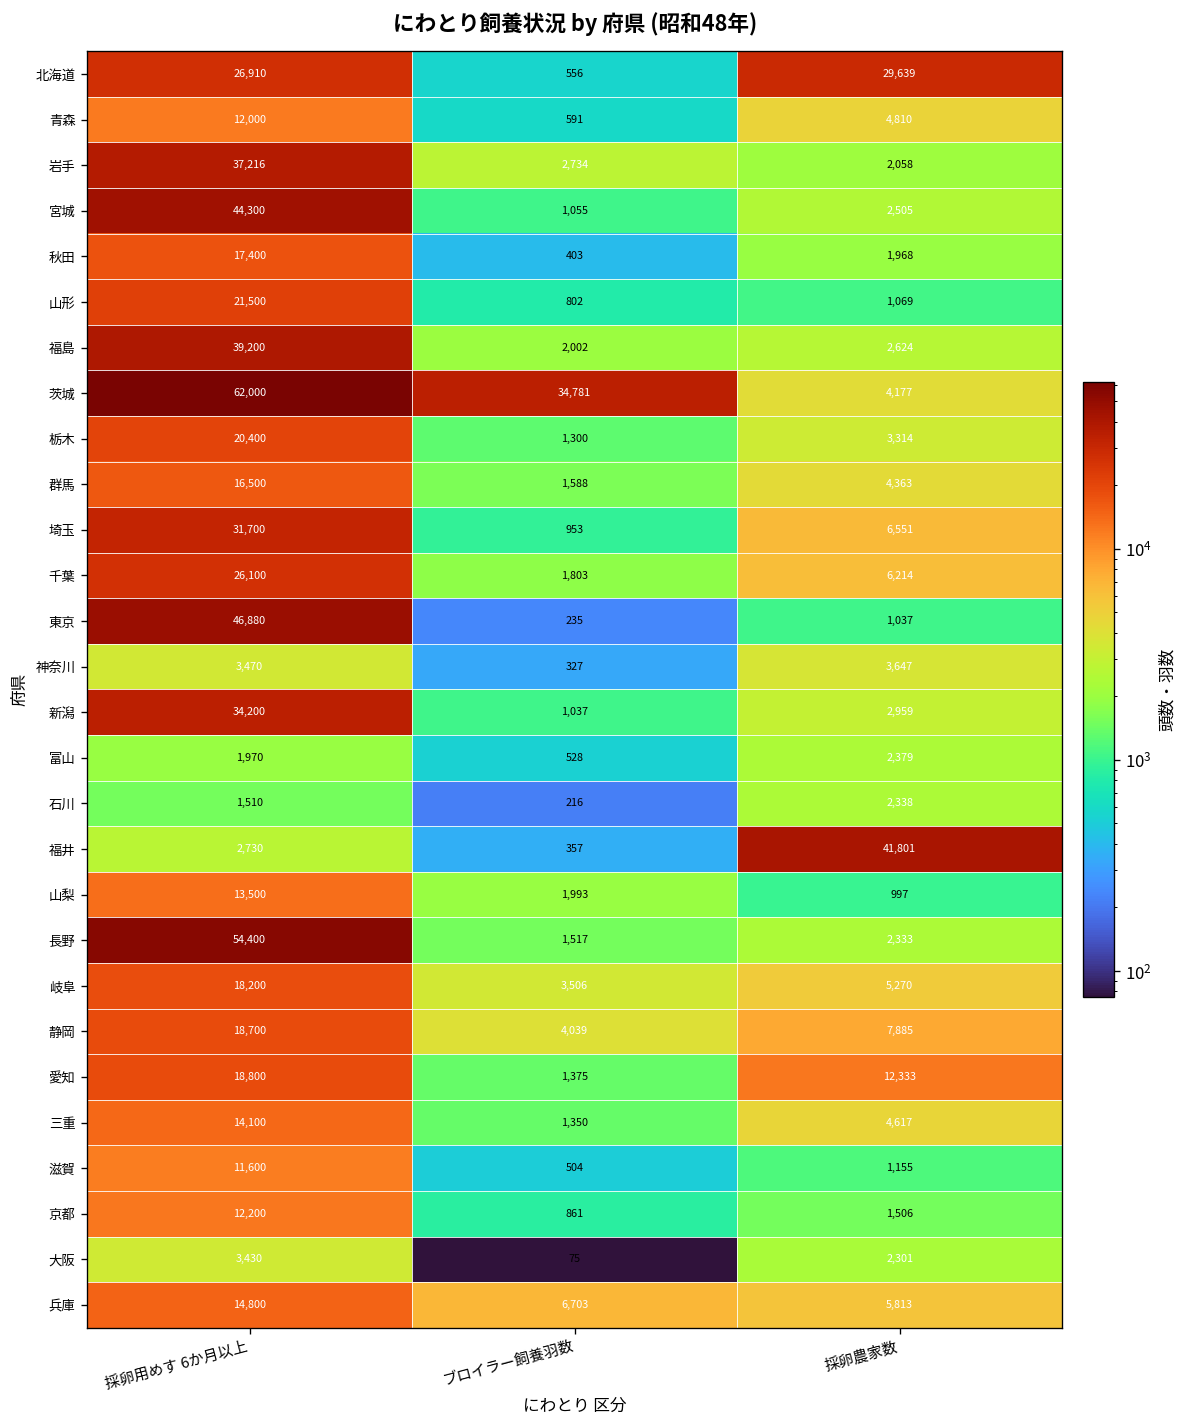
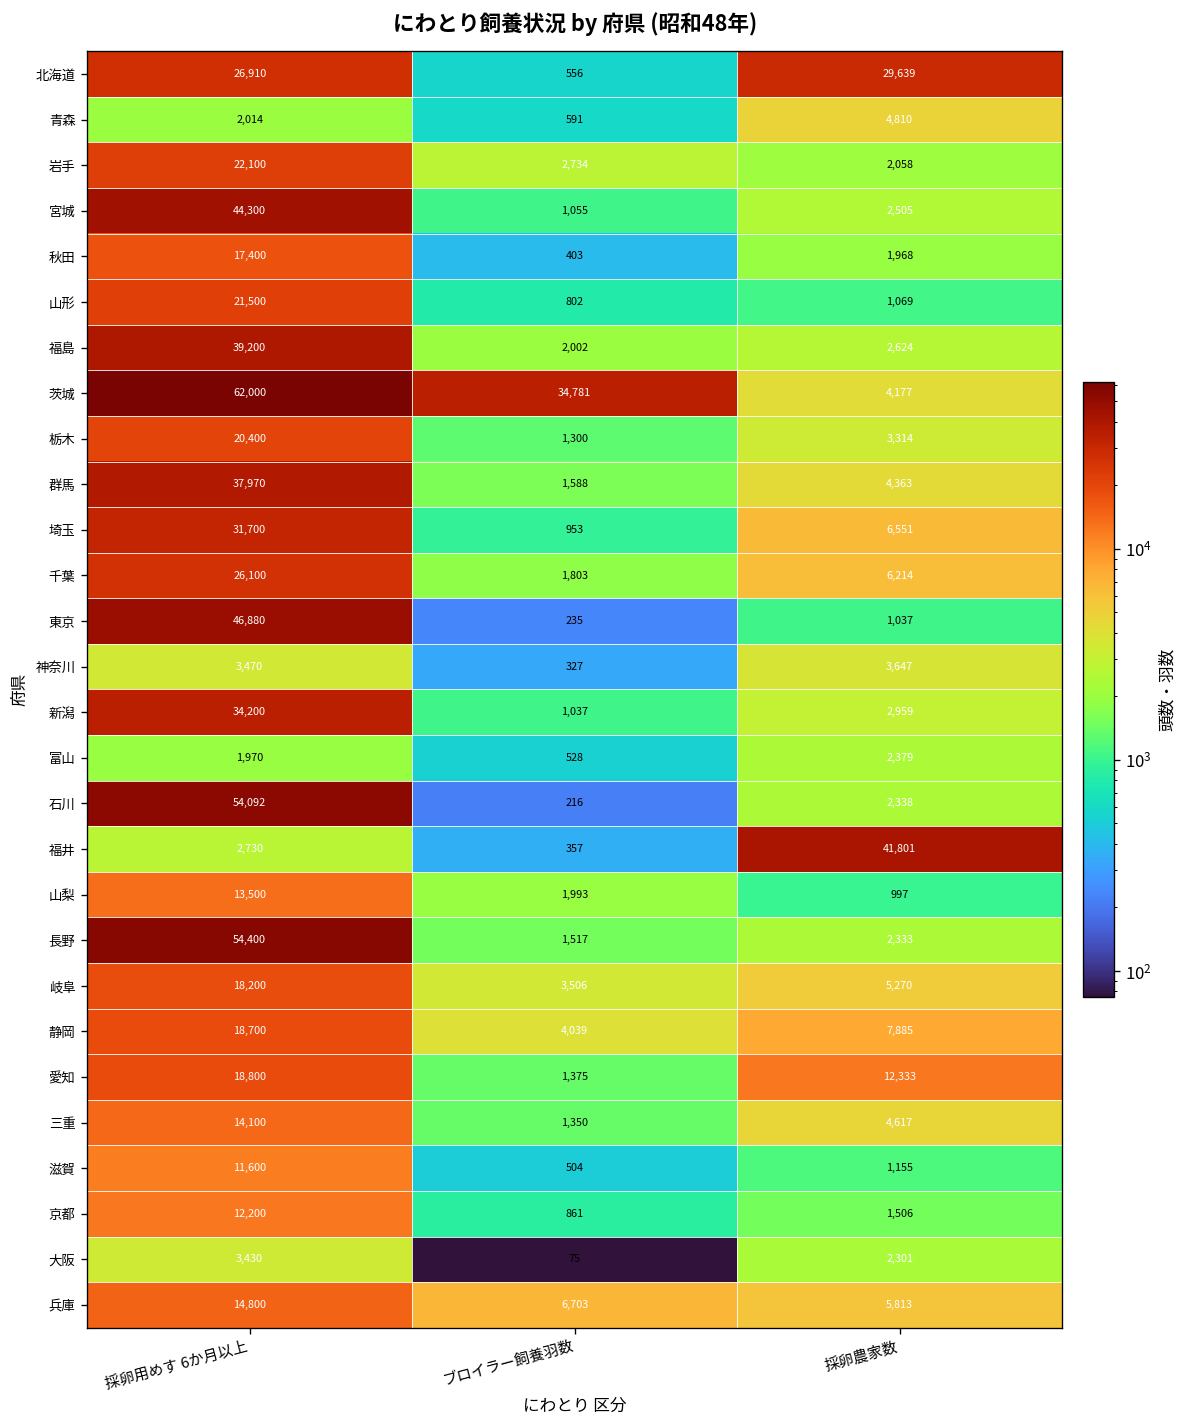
青森, 採卵用めす 6か月以上: 12,000 -> 2,014
岩手, 採卵用めす 6か月以上: 37,216 -> 22,100
群馬, 採卵用めす 6か月以上: 16,500 -> 37,970
石川, 採卵用めす 6か月以上: 1,510 -> 54,092
